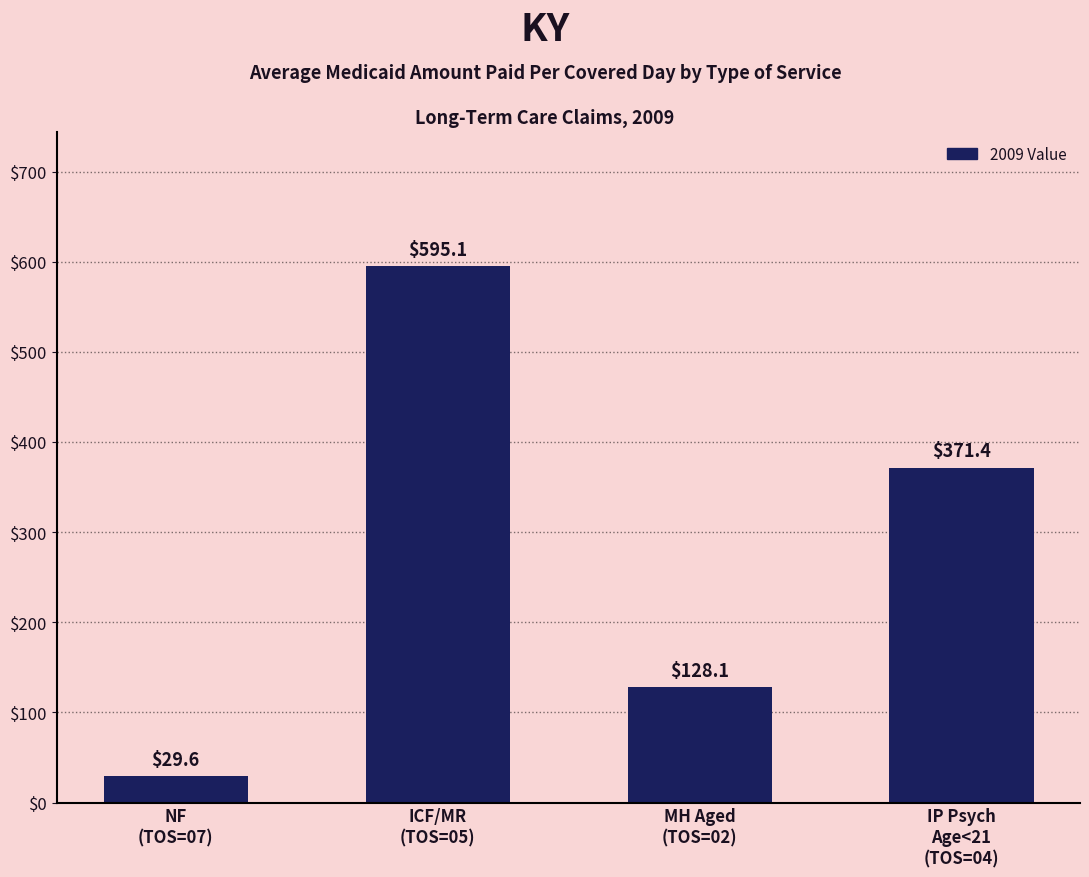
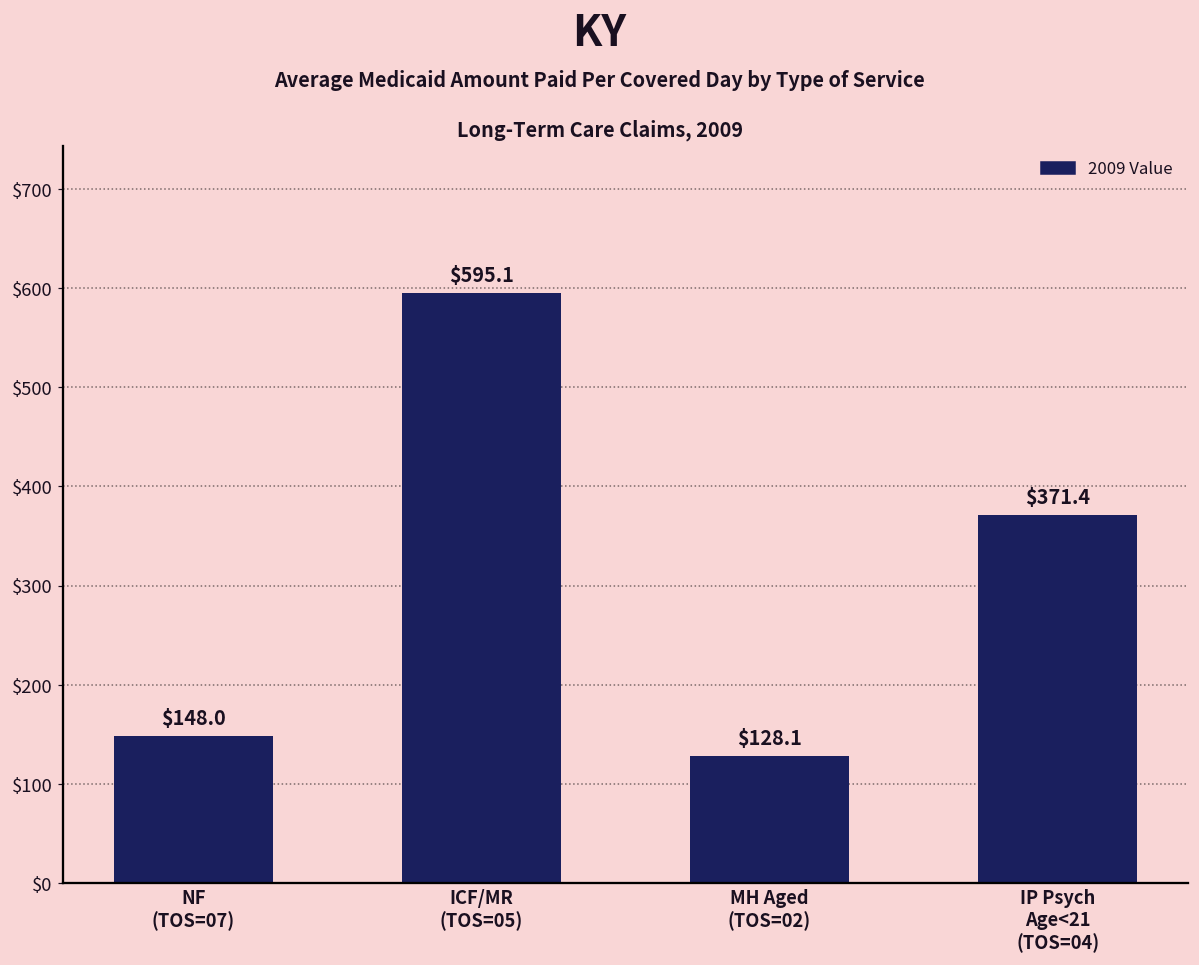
NF (TOS=07): $29.6 -> $148.0
